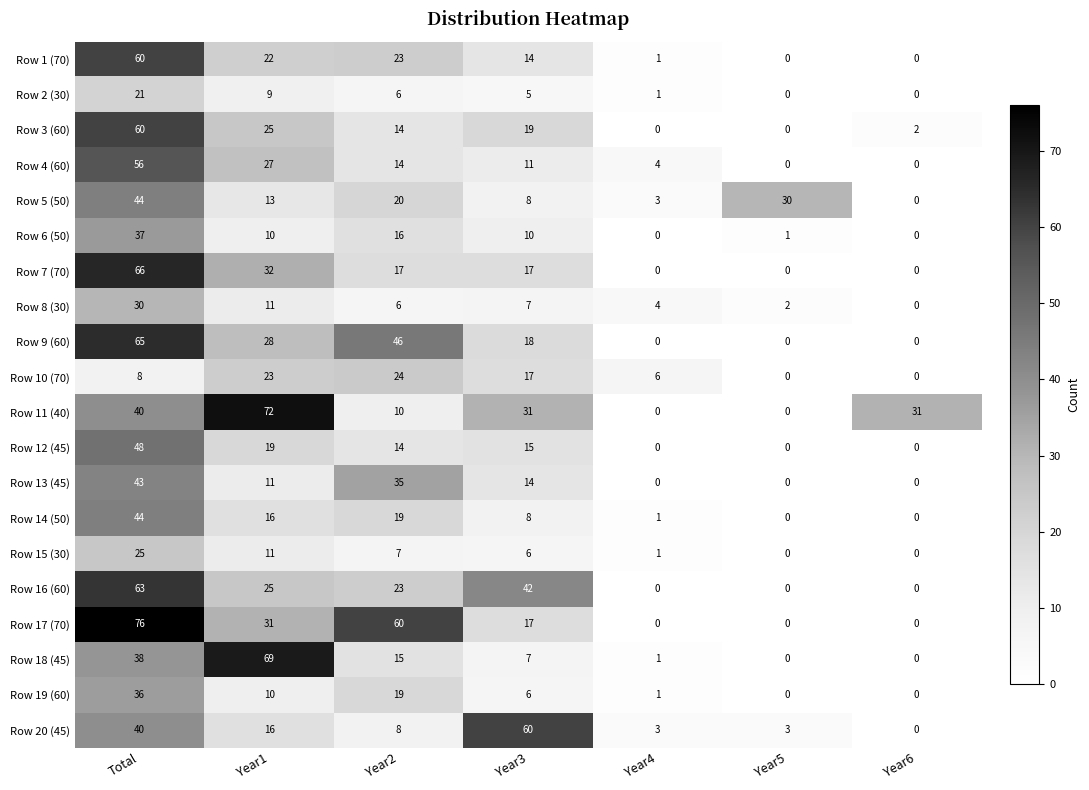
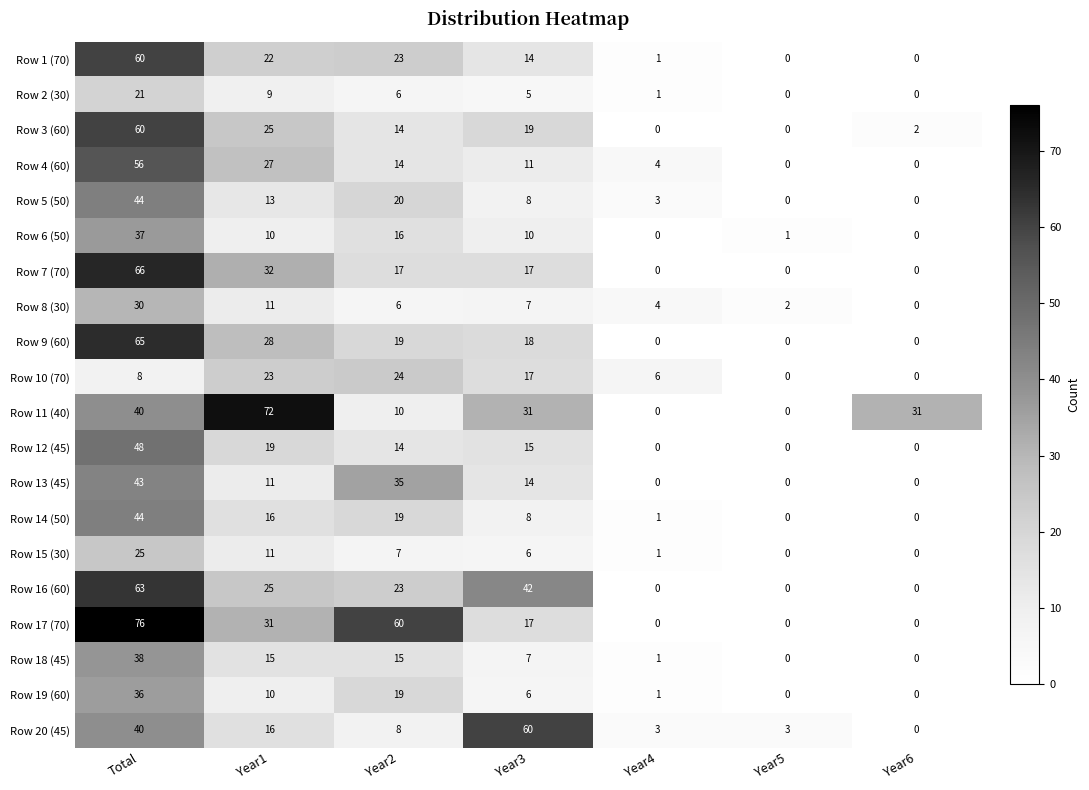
Row 5 (50), Year5: 30 -> 0
Row 9 (60), Year2: 46 -> 19
Row 18 (45), Year1: 69 -> 15
